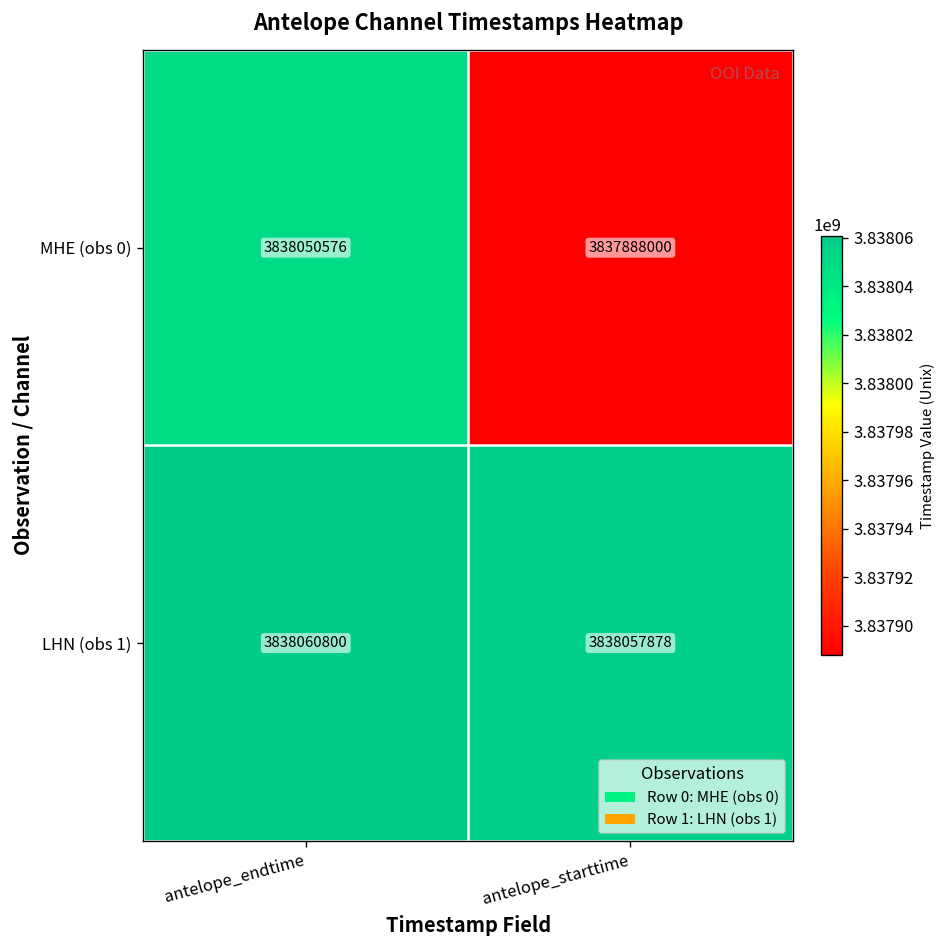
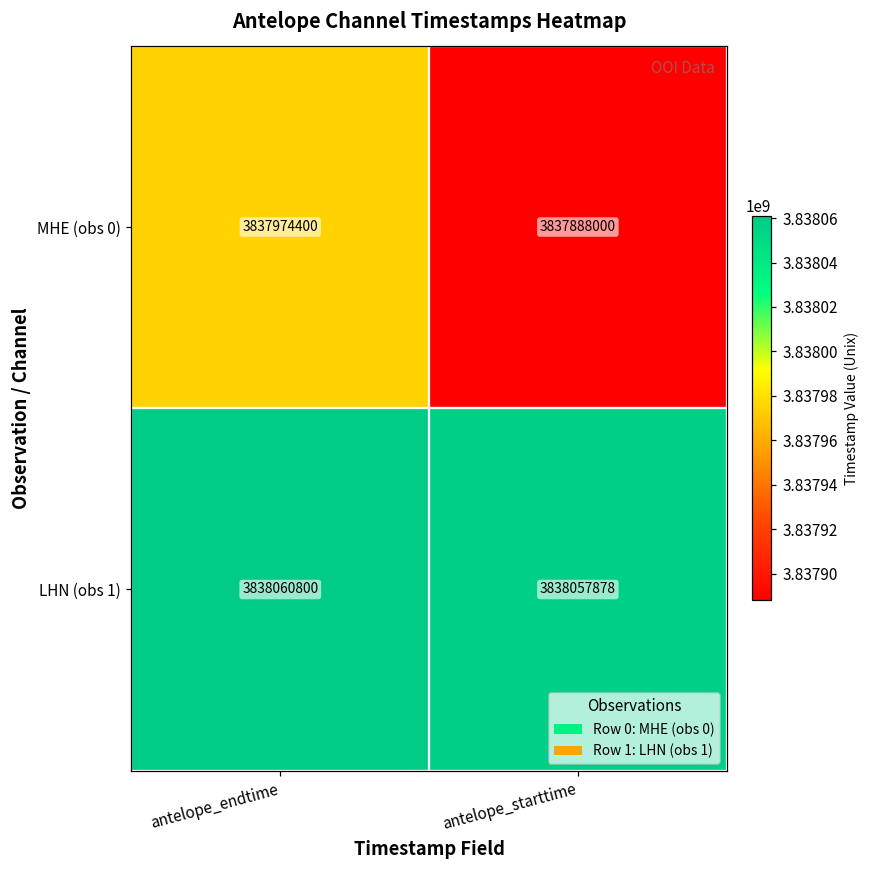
MHE (obs 0), antelope_endtime: 3838050576 -> 3837974400
